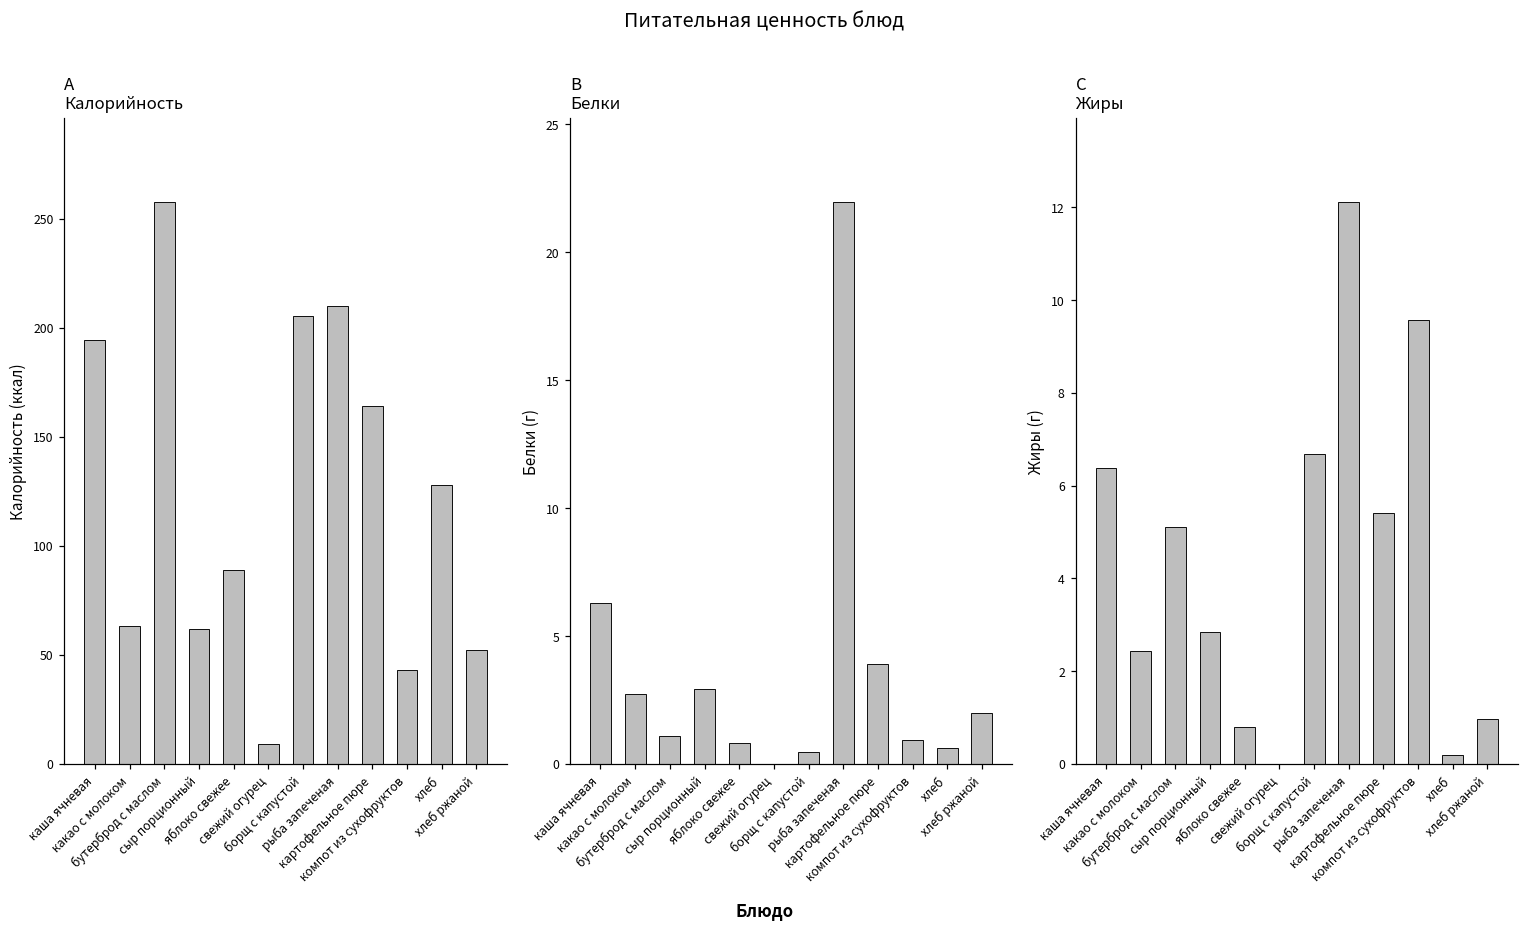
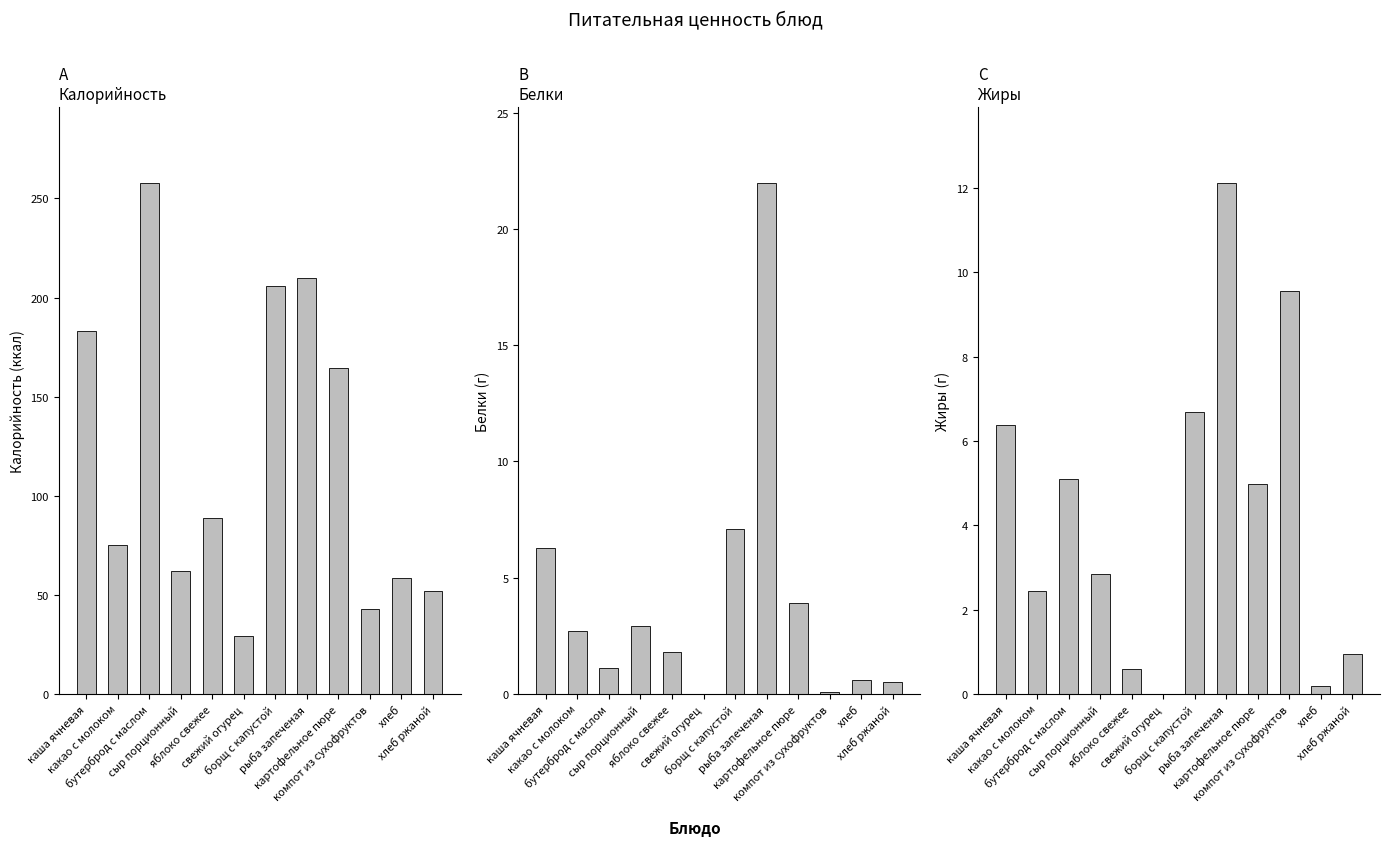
A Калорийность, каша ячневая: 195 -> 183
A Калорийность, какао с молоком: 63 -> 75
A Калорийность, свежий огурец: 9 -> 29
A Калорийность, хлеб: 128 -> 59
B Белки, яблоко свежее: 0.8 -> 1.8
B Белки, борщ с капустой: 0.5 -> 7.1
B Белки, компот из сухофруктов: 0.9 -> 0.1
B Белки, хлеб ржаной: 2.0 -> 0.5
C Жиры, яблоко свежее: 0.8 -> 0.6
C Жиры, картофельное пюре: 5.4 -> 5.0
